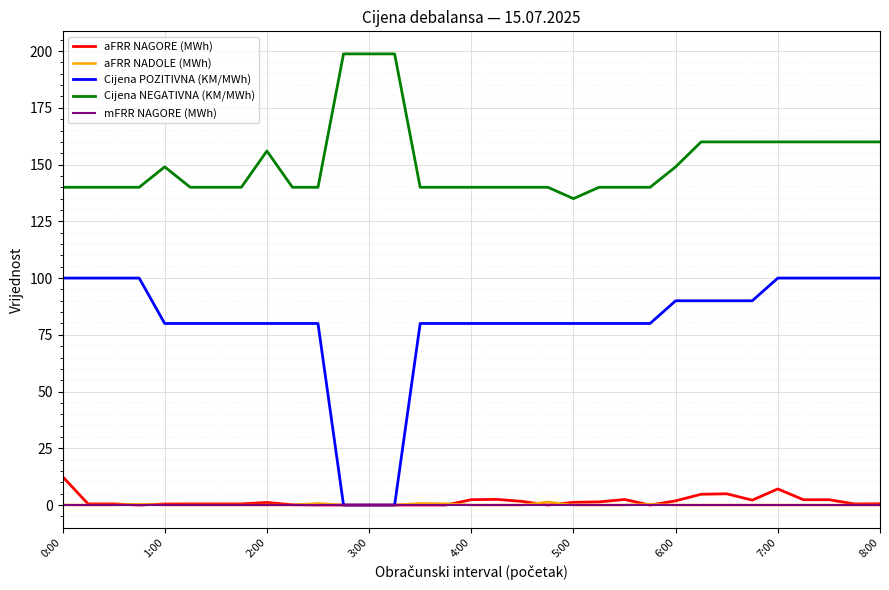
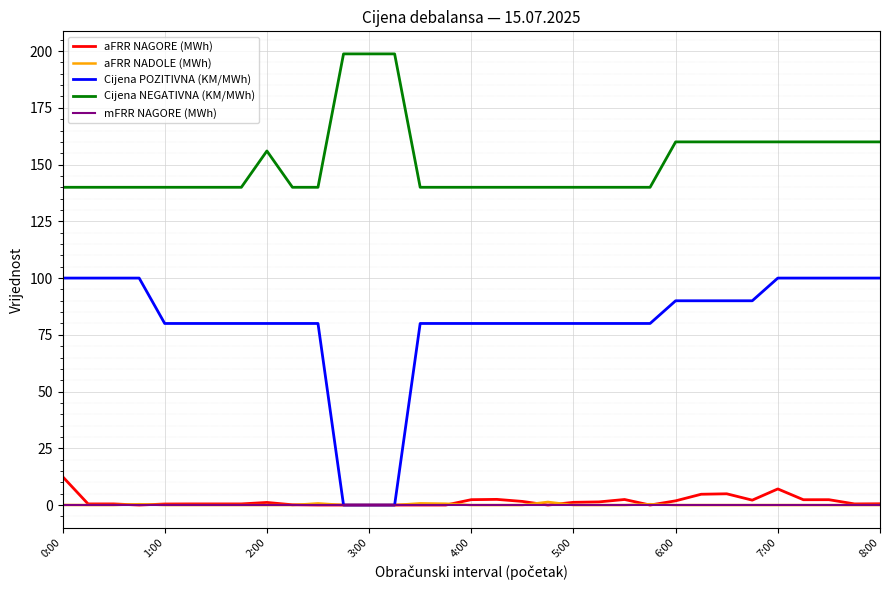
Cijena NEGATIVNA (KM/MWh), 1:00: 149 -> 140
Cijena NEGATIVNA (KM/MWh), 5:00: 135 -> 140
Cijena NEGATIVNA (KM/MWh), 6:00: 149 -> 160
